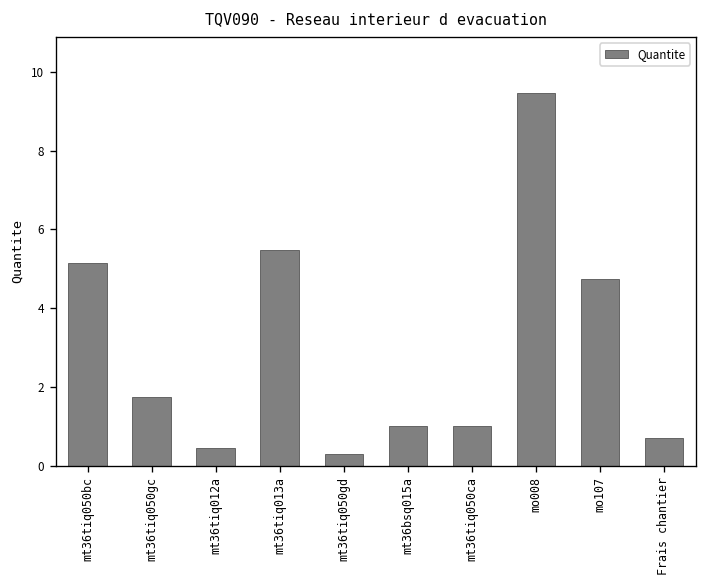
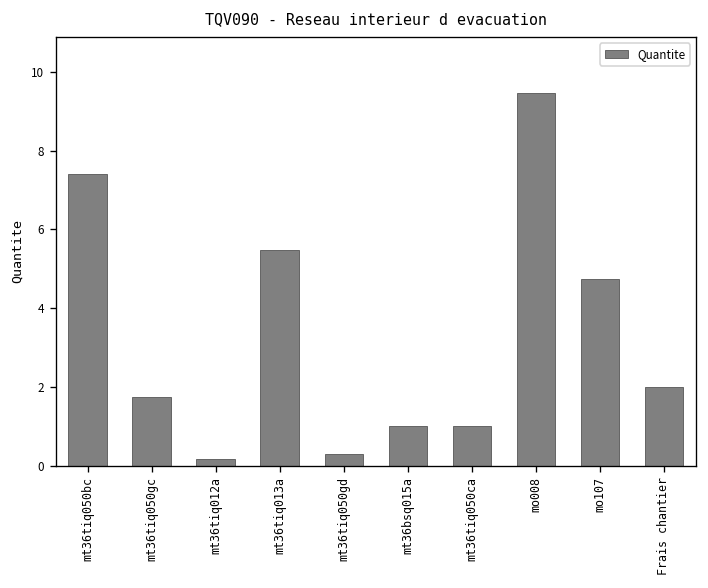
mt36tiq050bc: 5.2 -> 7.4
mt36tiq012a: 0.4 -> 0.2
Frais chantier: 0.7 -> 2.0
